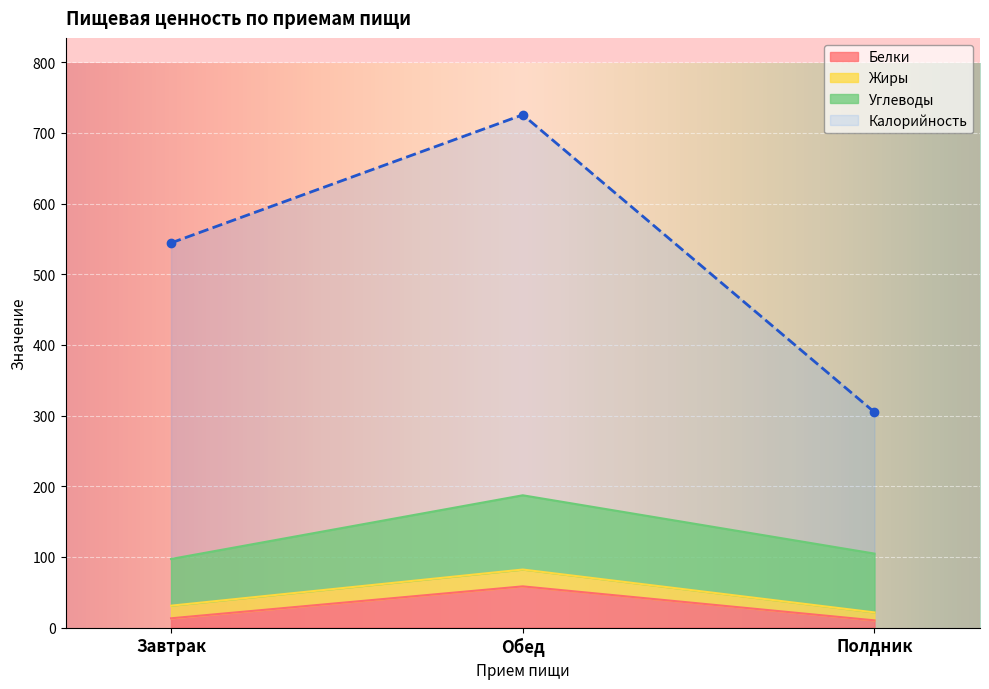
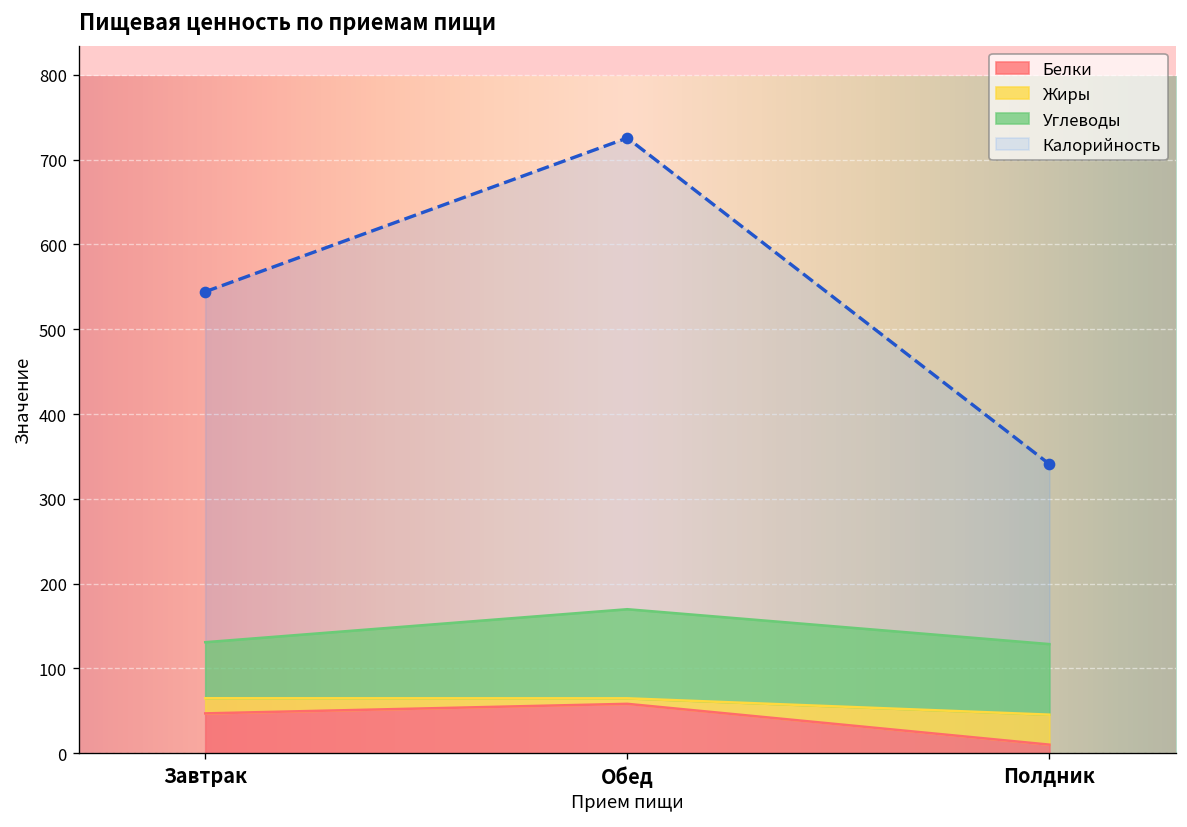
Белки, Завтрак: 10 -> 50
Жиры, Обед: 20 -> 10
Жиры, Полдник: 10 -> 40
Калорийность, Полдник: 300 -> 340
